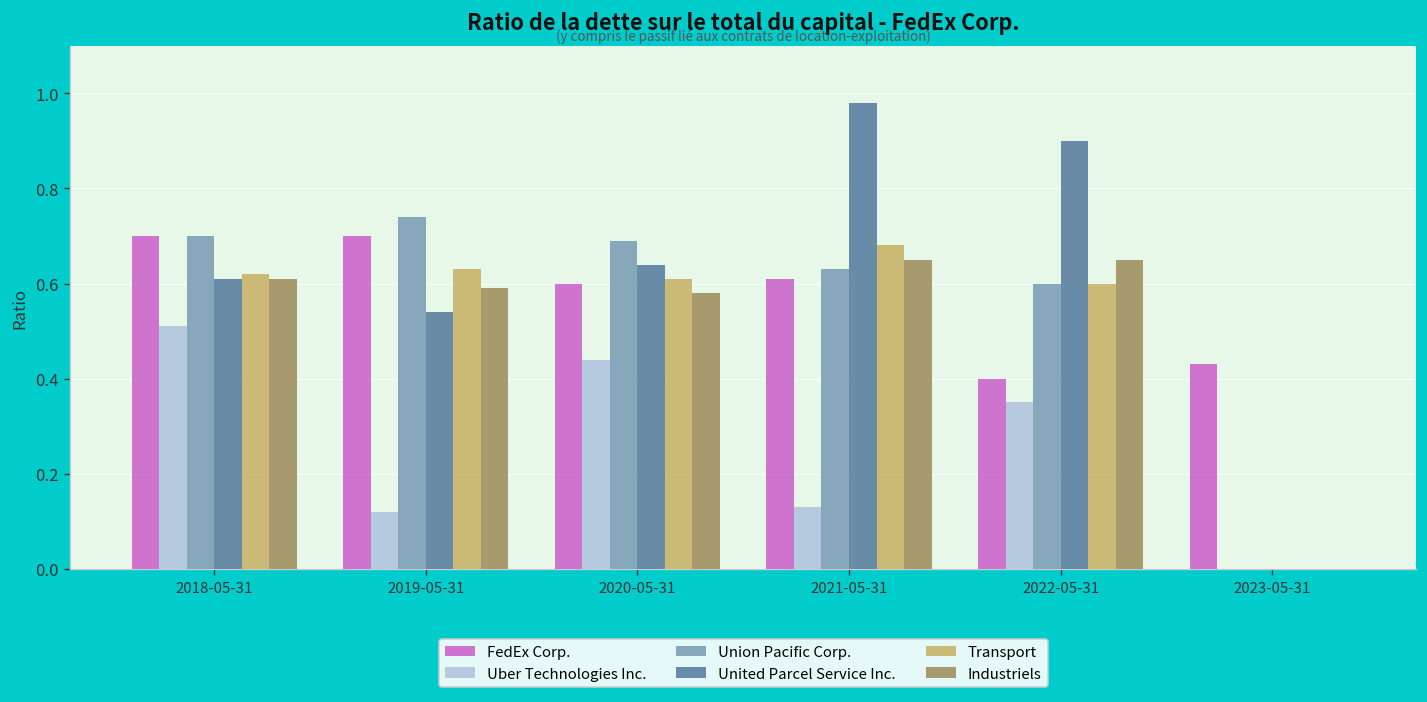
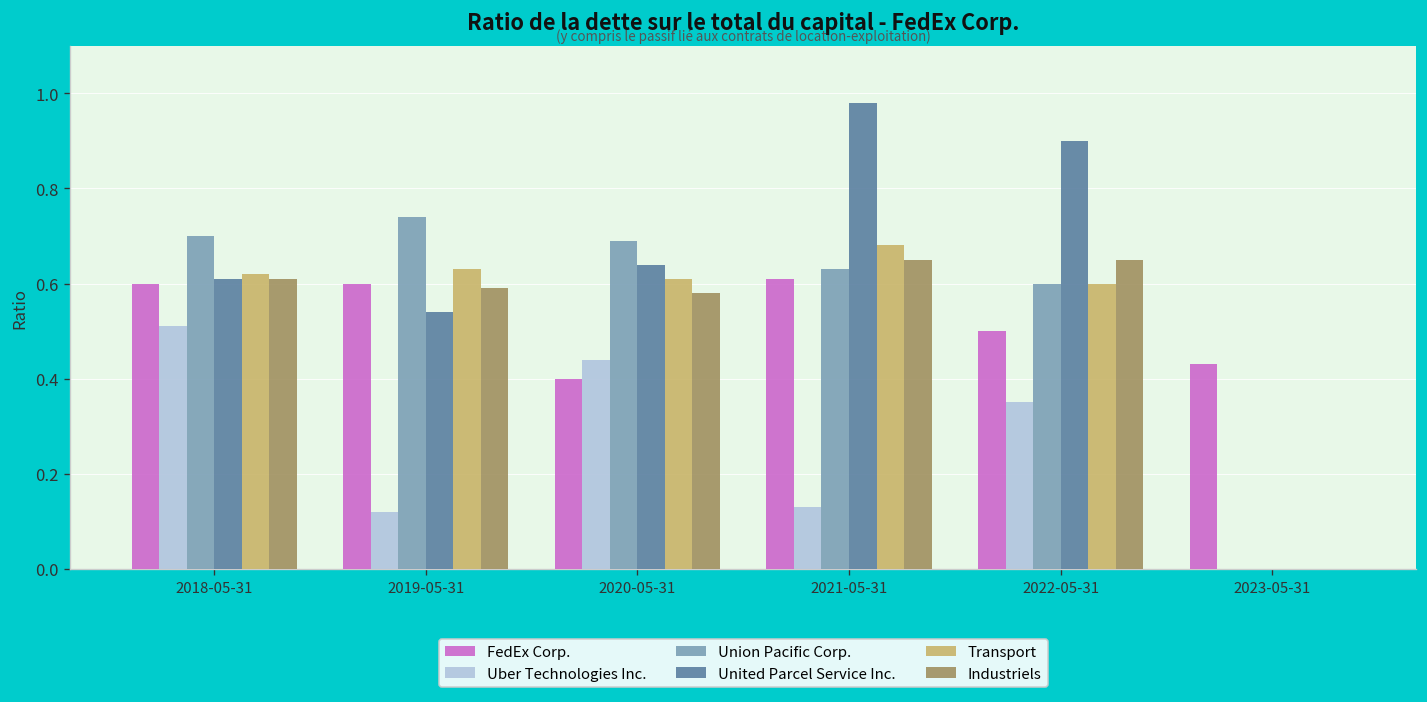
FedEx Corp., 2018-05-31: 0.7 -> 0.6
FedEx Corp., 2019-05-31: 0.7 -> 0.6
FedEx Corp., 2020-05-31: 0.6 -> 0.4
FedEx Corp., 2022-05-31: 0.4 -> 0.5
